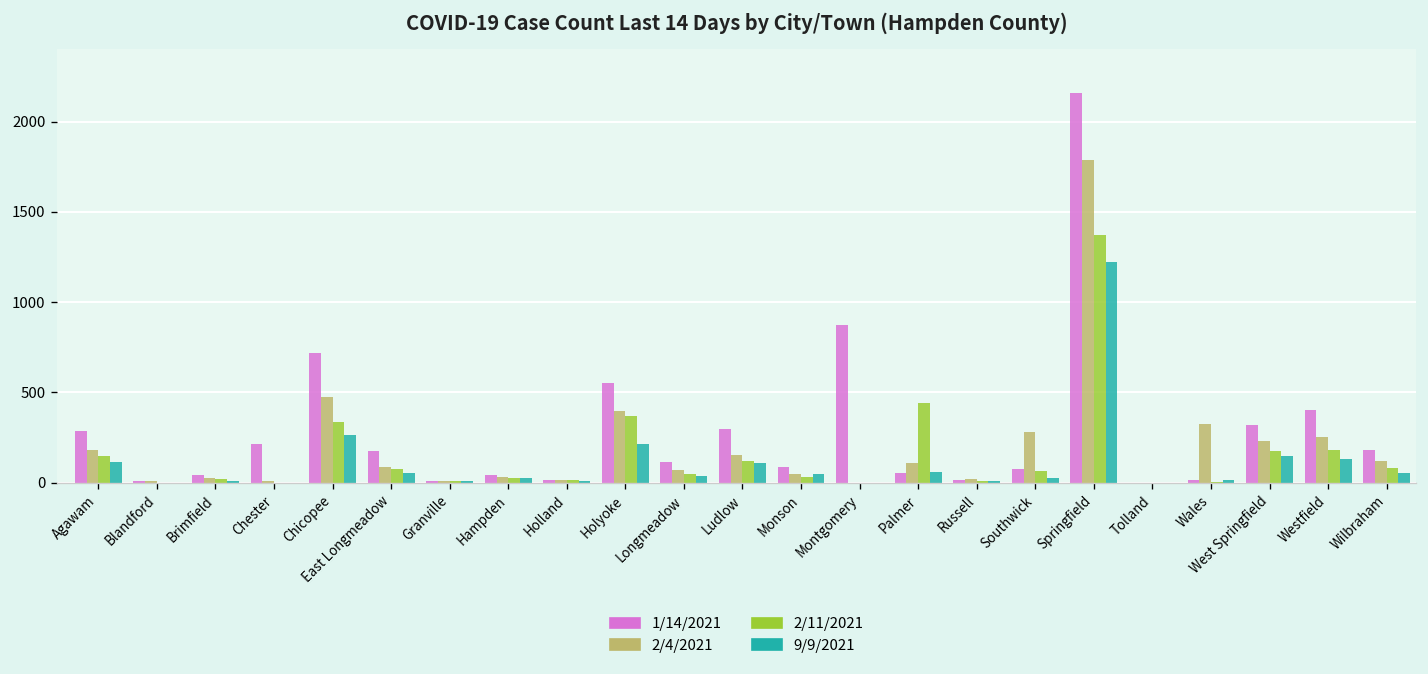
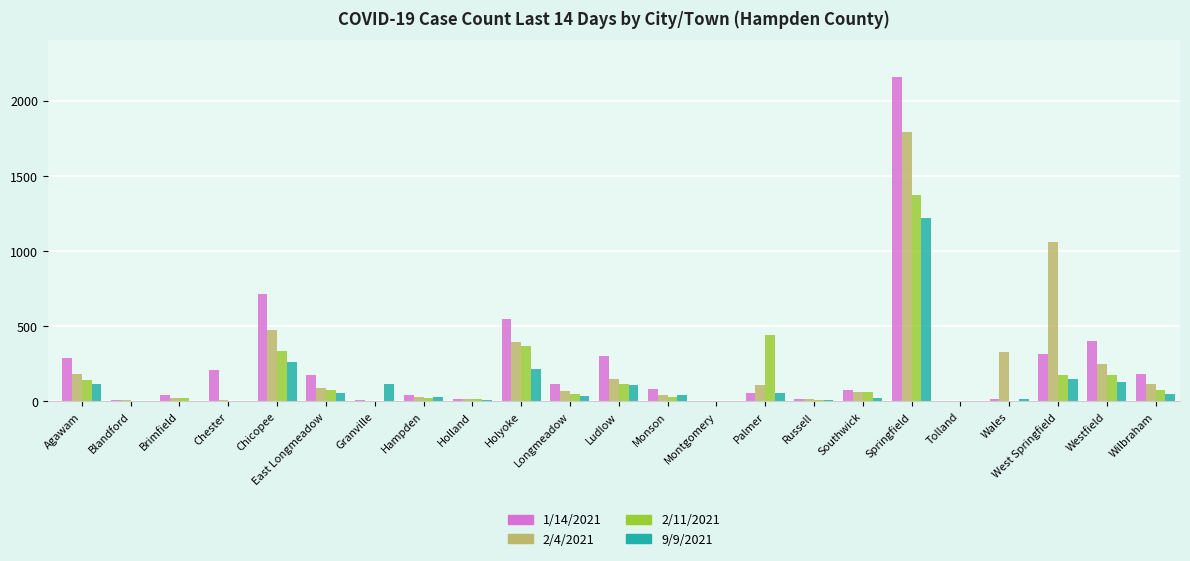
9/9/2021, Granville: 10 -> 120
1/14/2021, Montgomery: 870 -> 0
2/4/2021, Southwick: 280 -> 60
2/4/2021, West Springfield: 230 -> 1060
